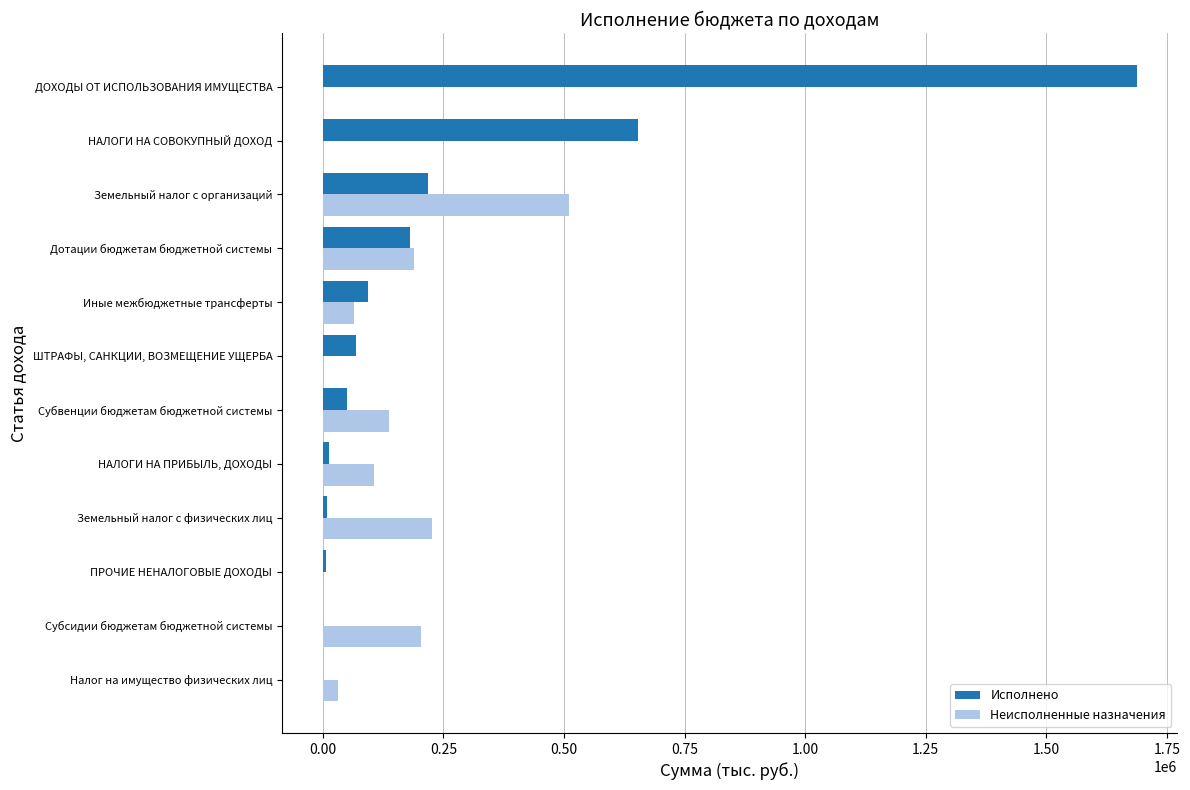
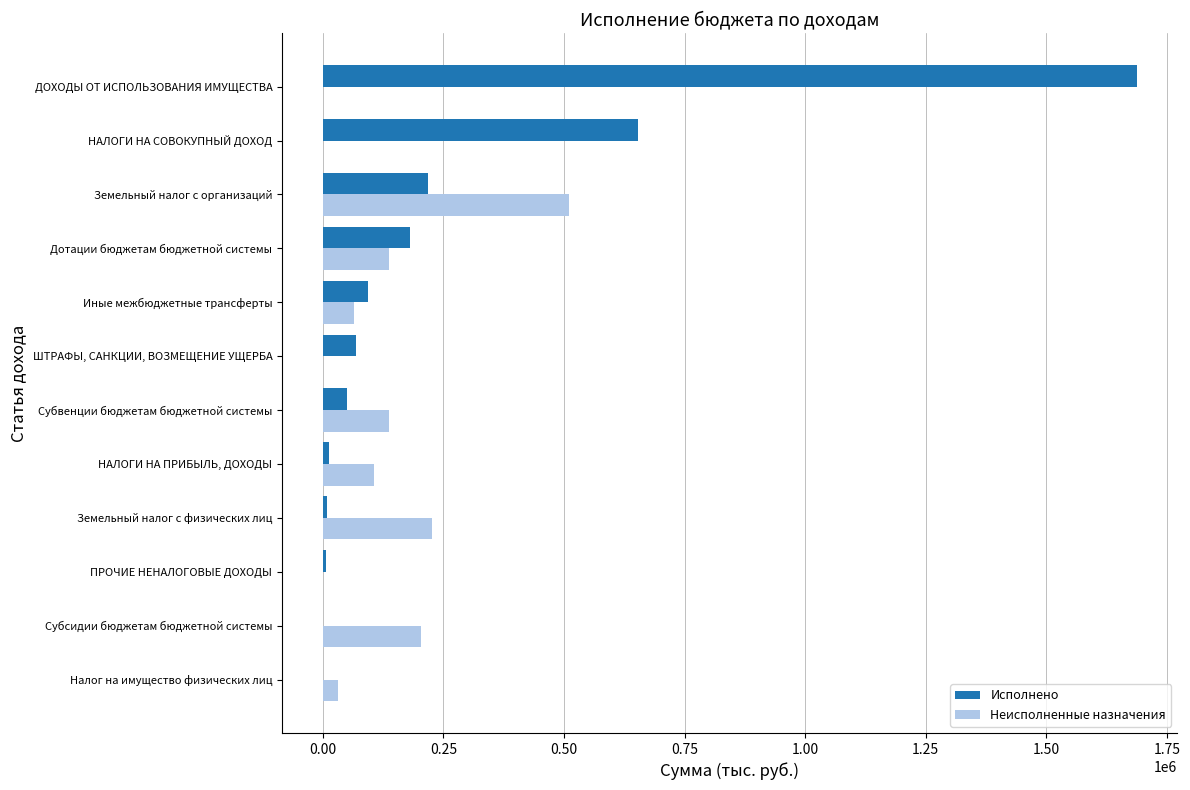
Неисполненные назначения, Дотации бюджетам бюджетной системы: 190000 -> 140000
